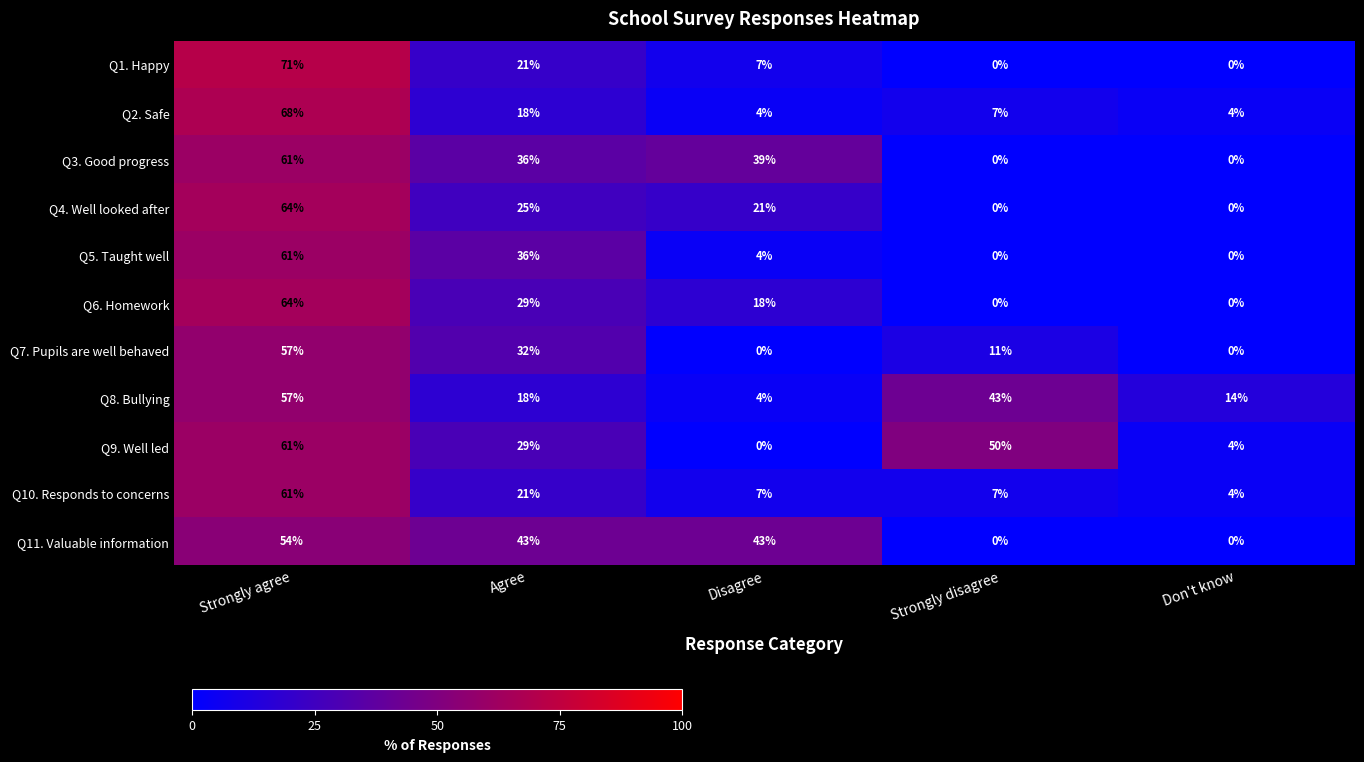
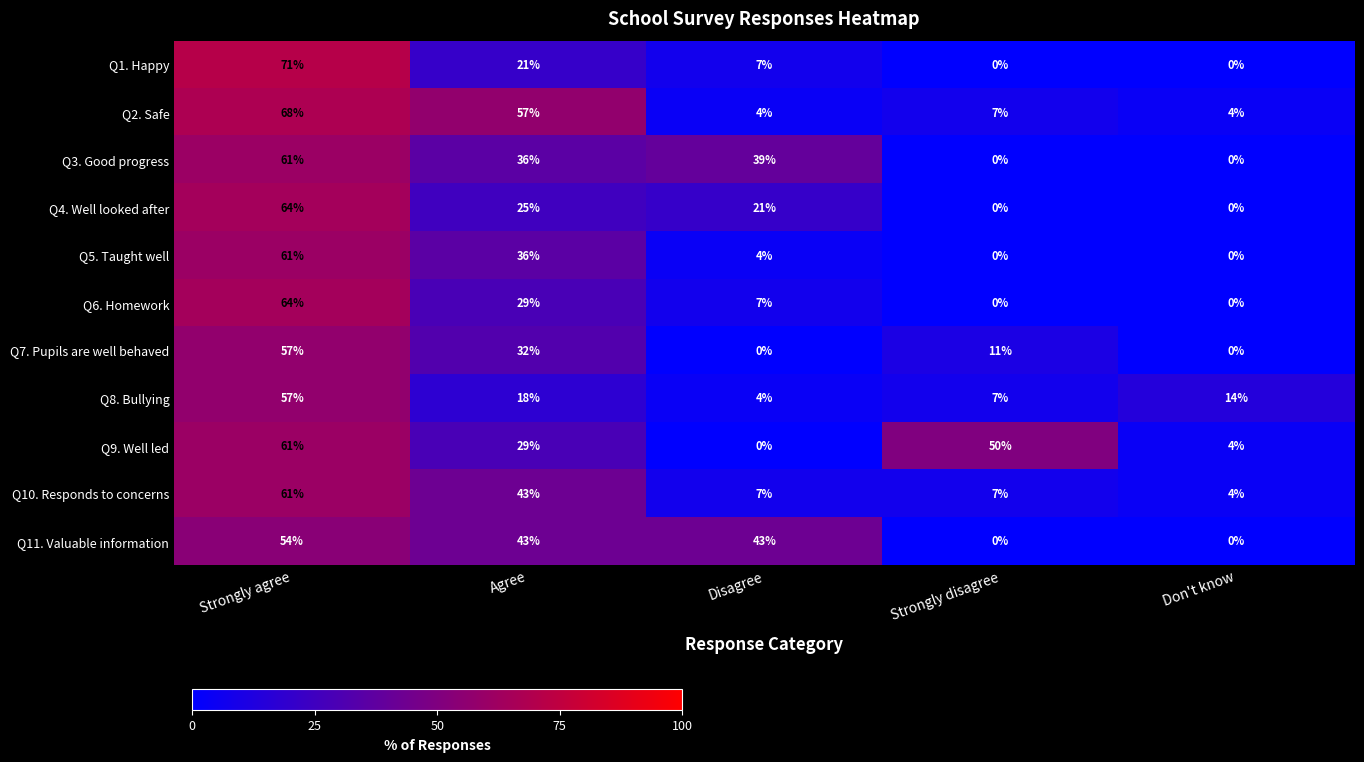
Q2. Safe, Agree: 18% -> 57%
Q6. Homework, Disagree: 18% -> 7%
Q8. Bullying, Strongly disagree: 43% -> 7%
Q10. Responds to concerns, Agree: 21% -> 43%
